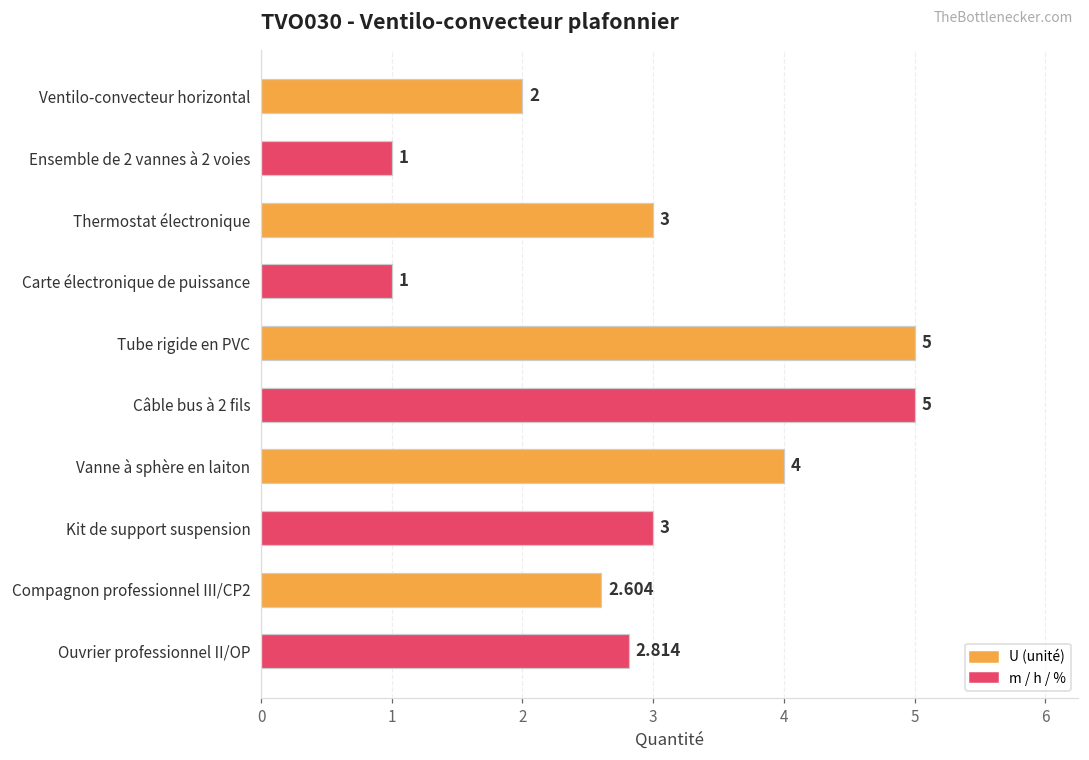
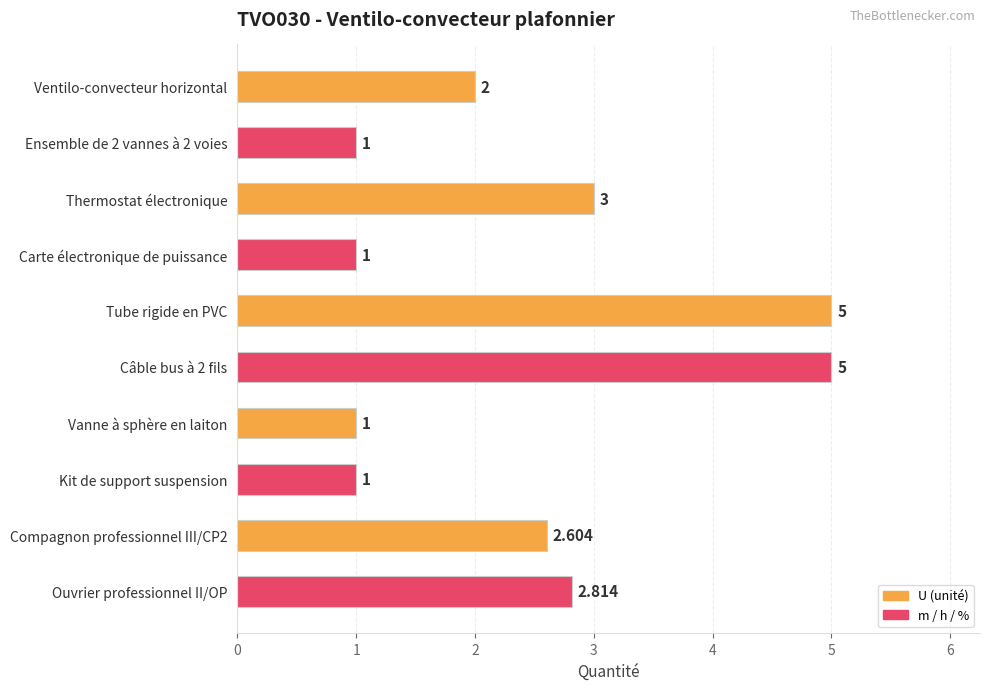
Vanne à sphère en laiton: 4 -> 1
Kit de support suspension: 3 -> 1
